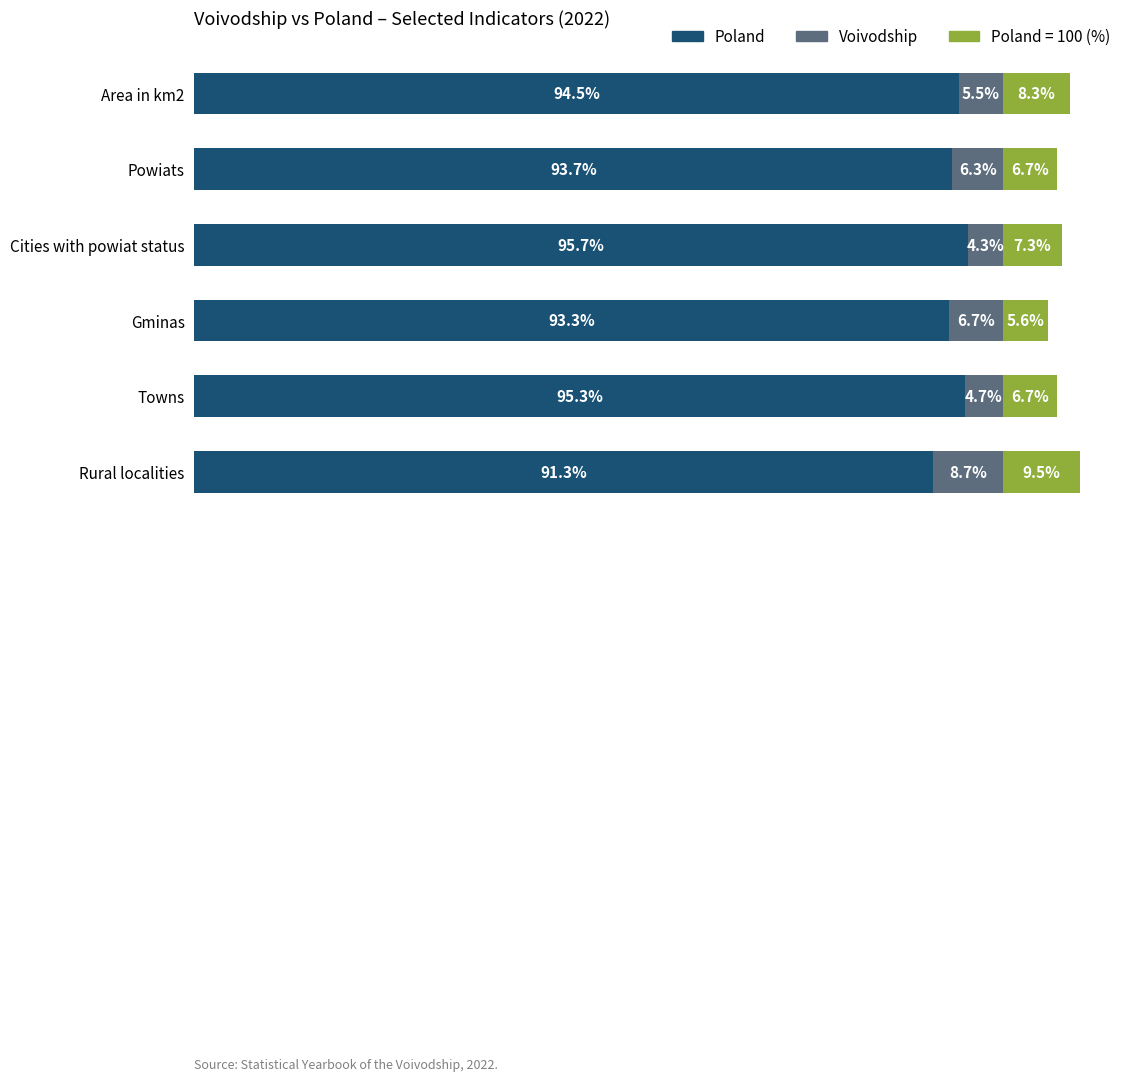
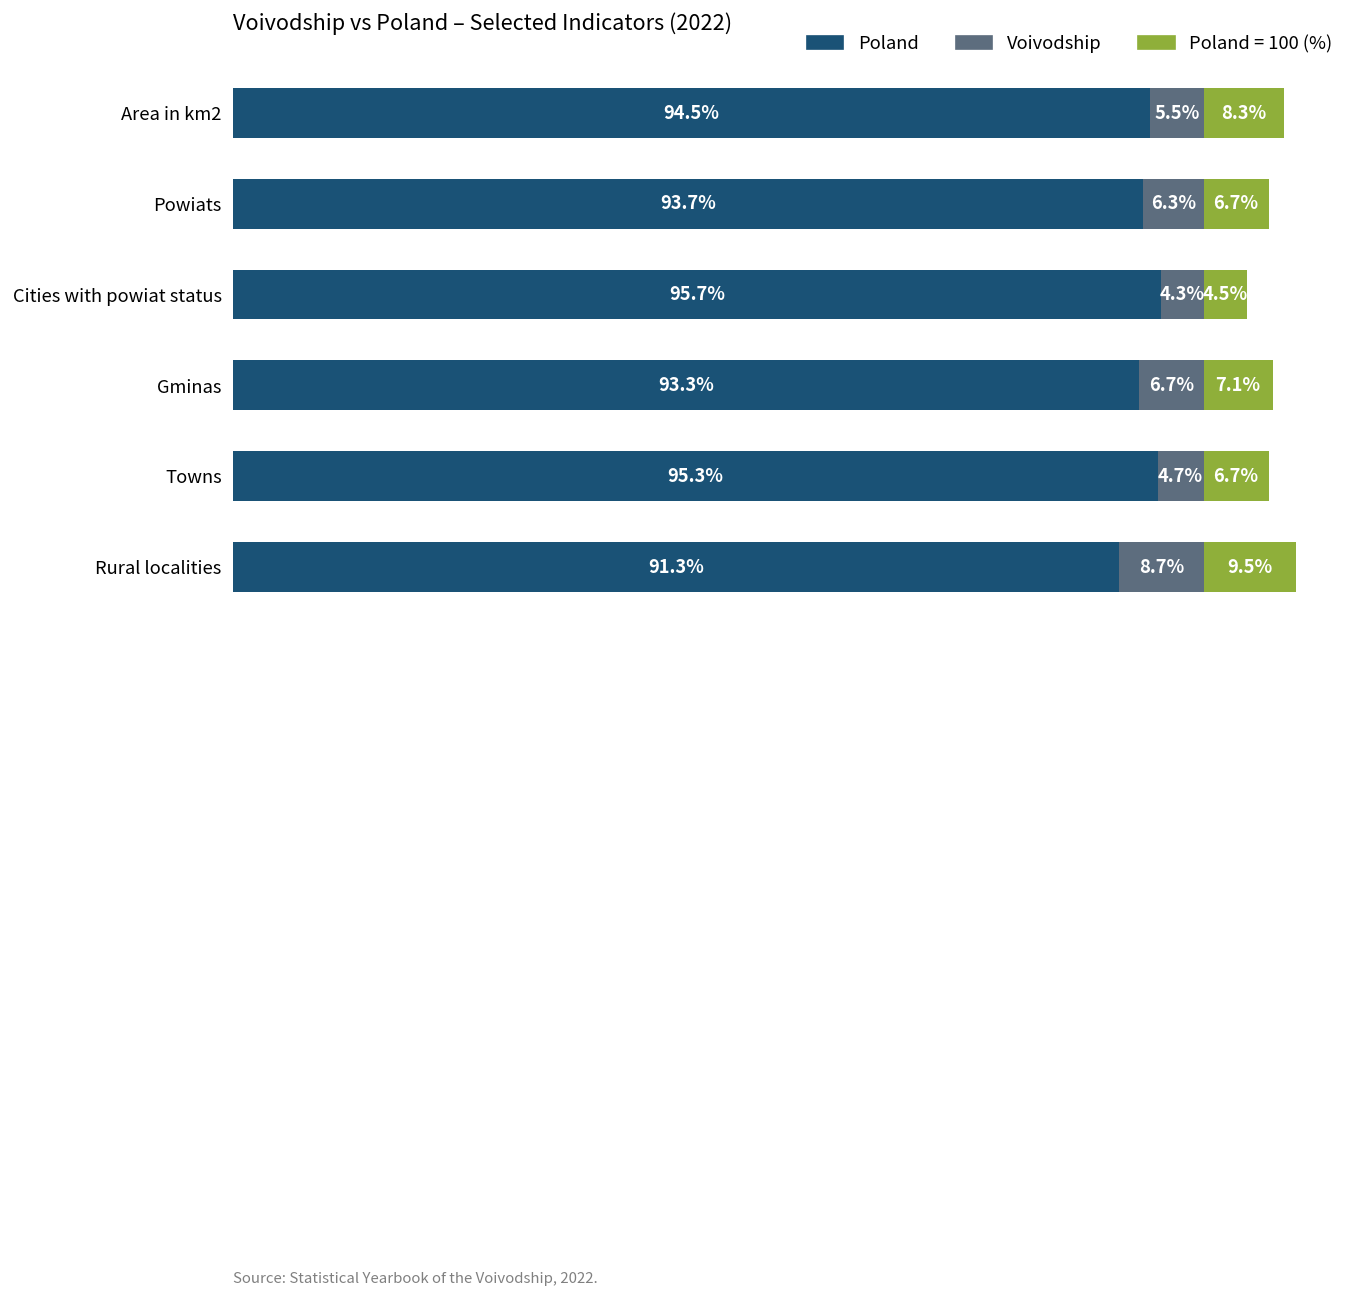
Poland = 100 (%), Cities with powiat status: 7.3% -> 4.5%
Poland = 100 (%), Gminas: 5.6% -> 7.1%
